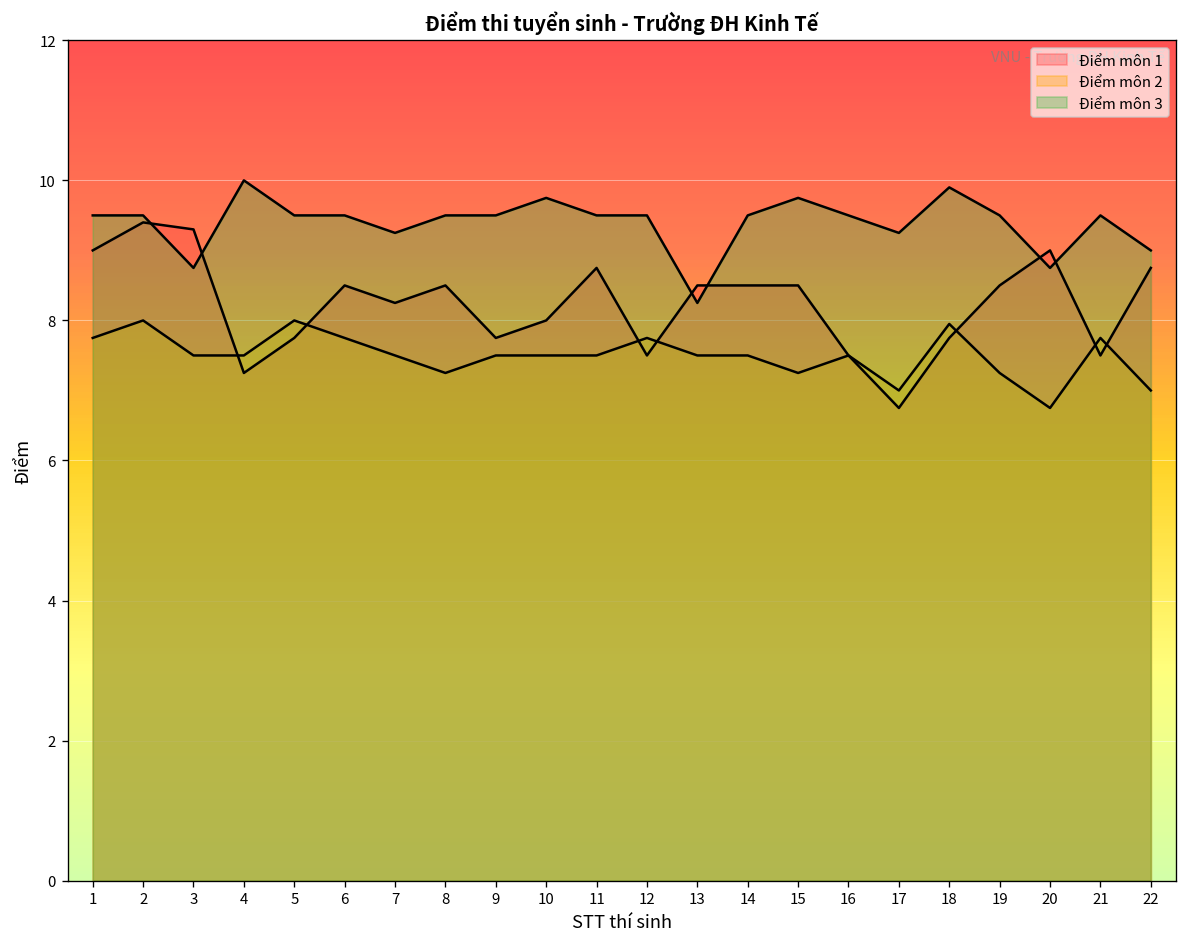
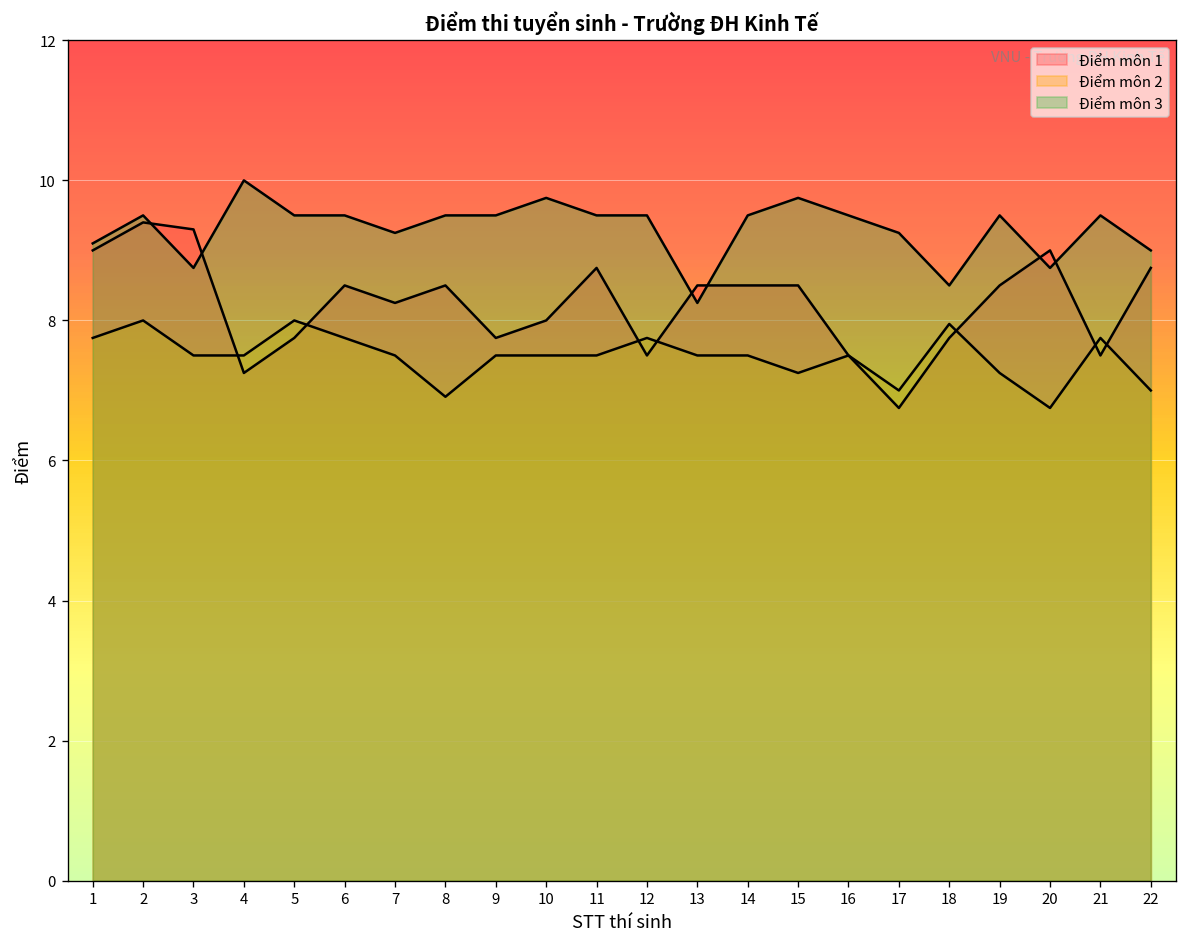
Điểm môn 3, 1: 9.5 -> 9.1
Điểm môn 2, 8: 7.3 -> 6.9
Điểm môn 3, 18: 9.9 -> 8.5
